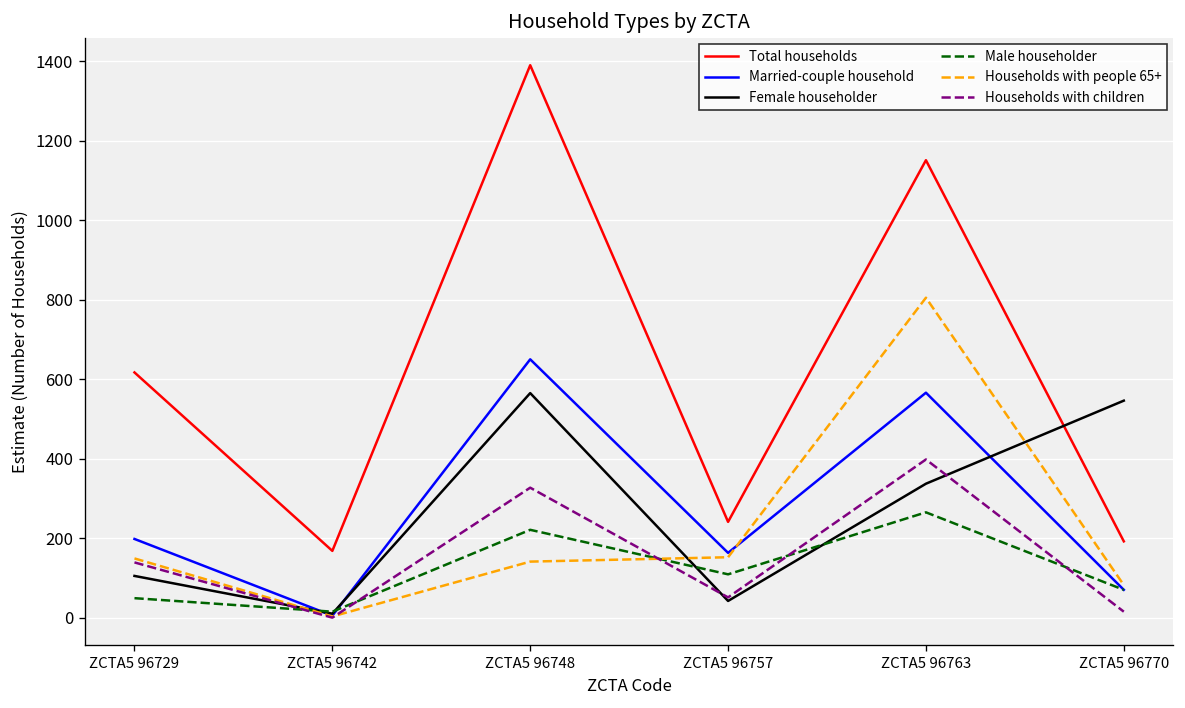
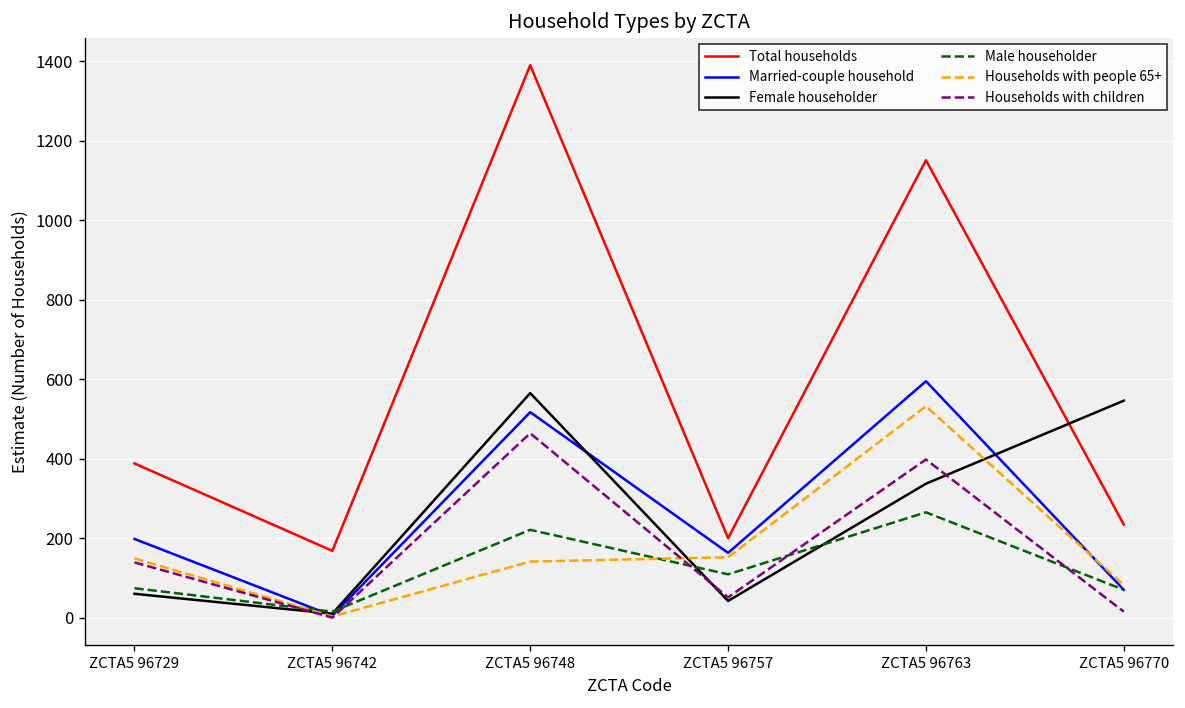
Total households, ZCTA5 96729: 620 -> 390
Female householder, ZCTA5 96729: 110 -> 60
Male householder, ZCTA5 96729: 50 -> 70
Married-couple household, ZCTA5 96748: 650 -> 520
Households with children, ZCTA5 96748: 330 -> 460
Total households, ZCTA5 96757: 240 -> 200
Married-couple household, ZCTA5 96763: 570 -> 600
Households with people 65+, ZCTA5 96763: 810 -> 530
Total households, ZCTA5 96770: 190 -> 230
